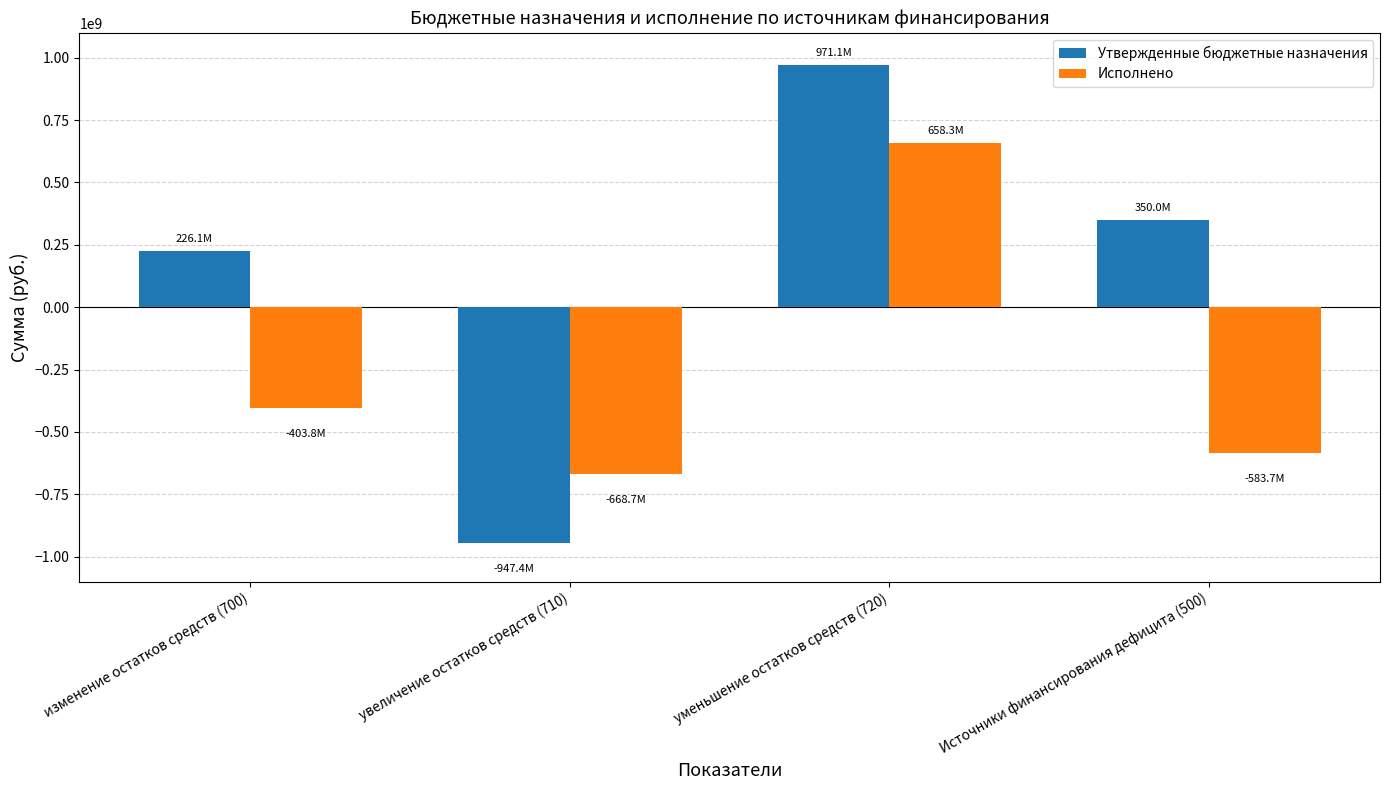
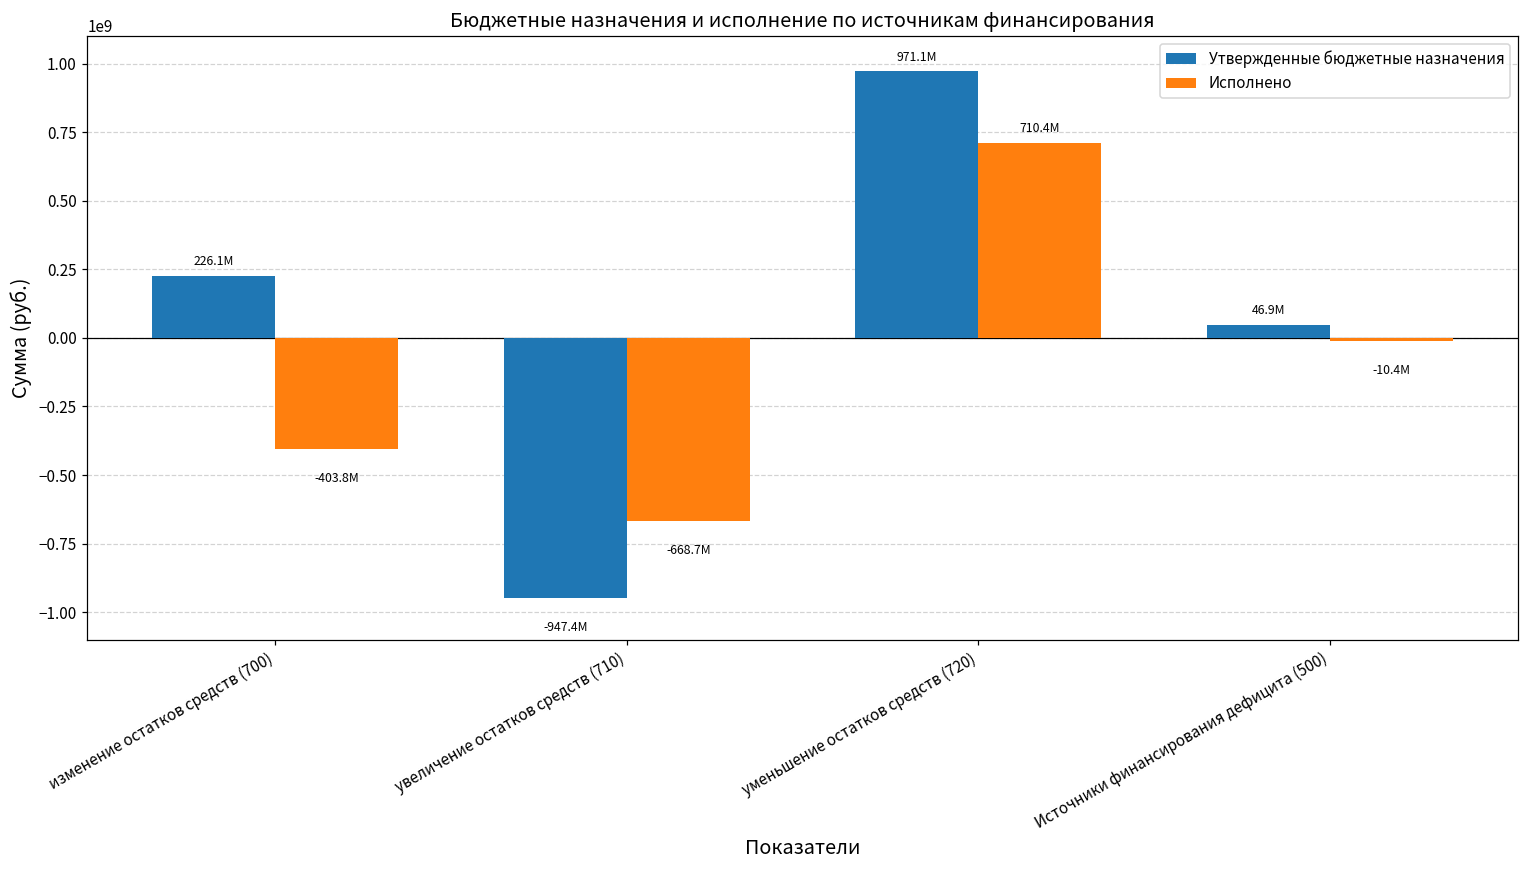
Исполнено, уменьшение остатков средств (720): 658.3M -> 710.4M
Утвержденные бюджетные назначения, Источники финансирования дефицита (500): 350.0M -> 46.9M
Исполнено, Источники финансирования дефицита (500): -583.7M -> -10.4M
